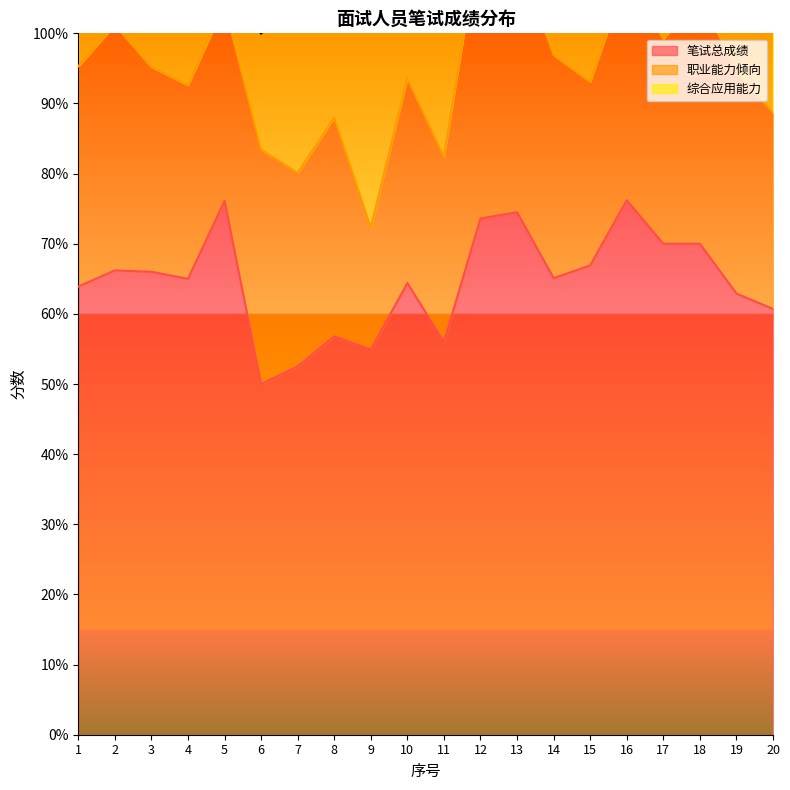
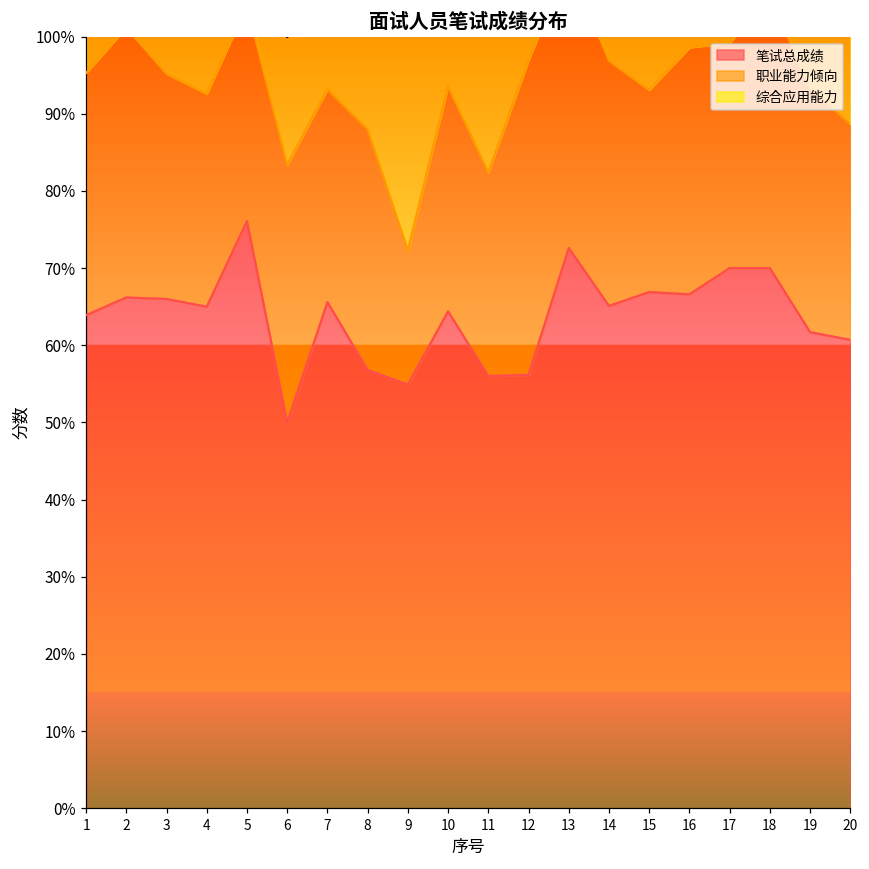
笔试总成绩, 7: 53% -> 66%
笔试总成绩, 12: 74% -> 56%
笔试总成绩, 13: 75% -> 73%
笔试总成绩, 16: 76% -> 67%
笔试总成绩, 19: 63% -> 62%
